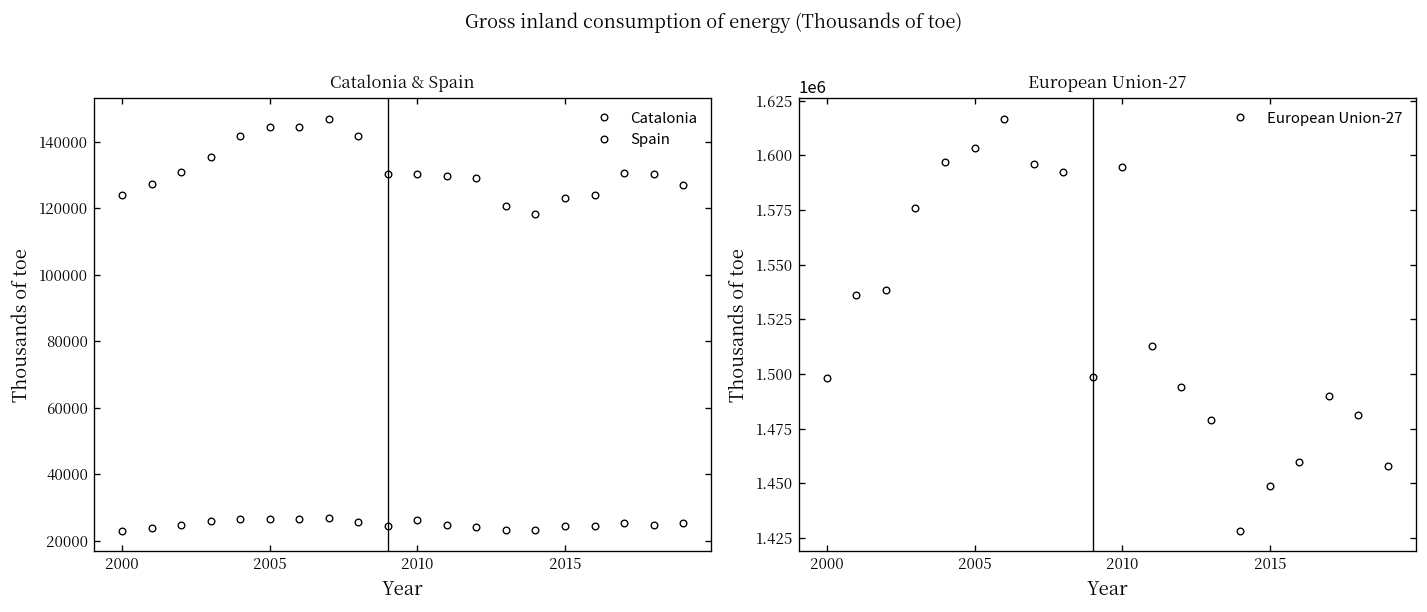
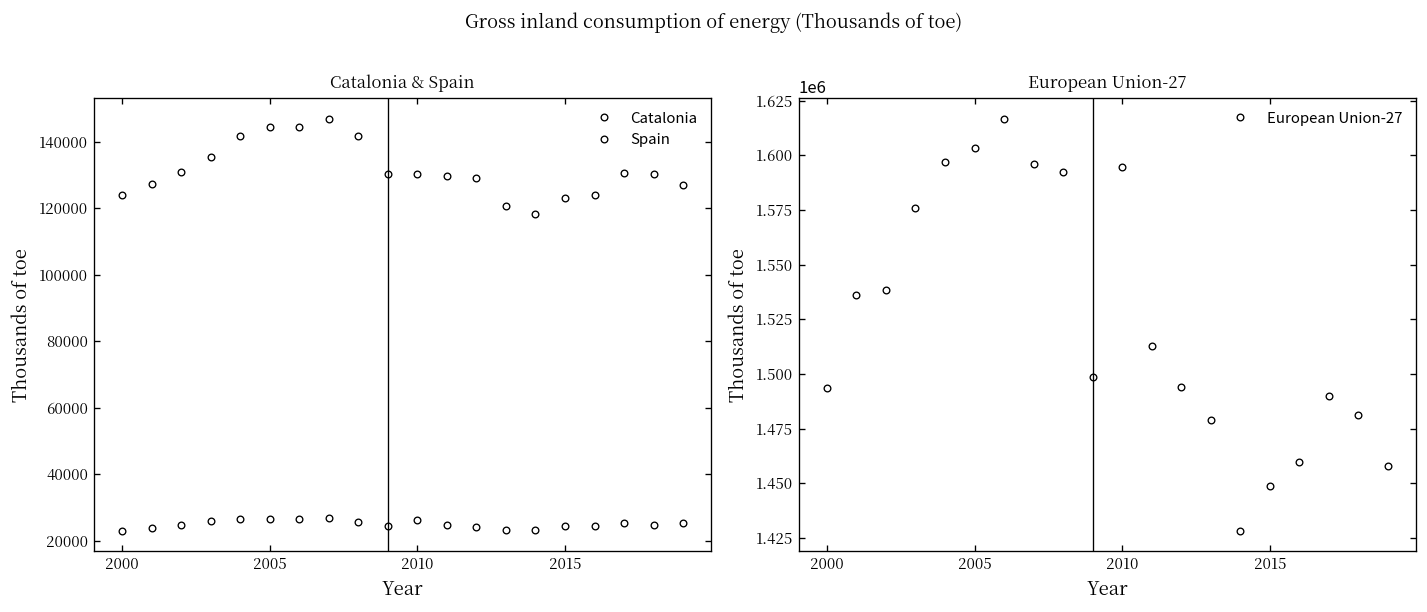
European Union-27, 2000: 1498000 -> 1494000
